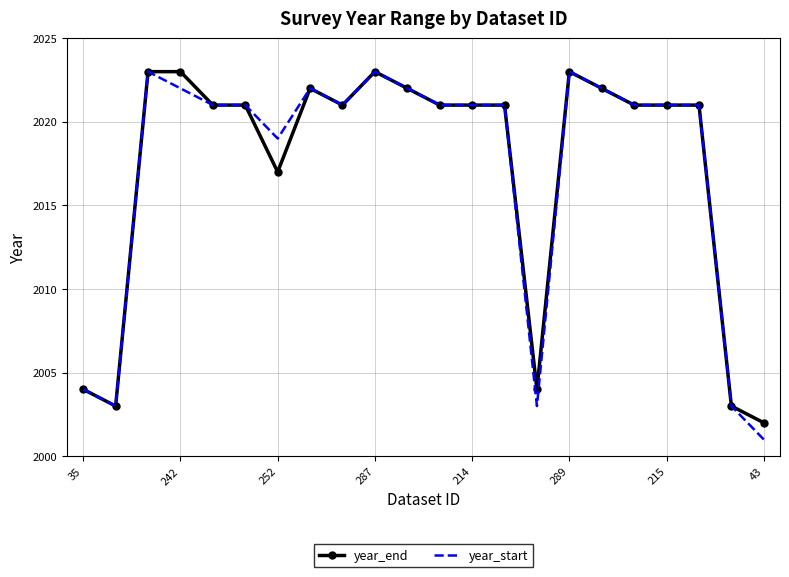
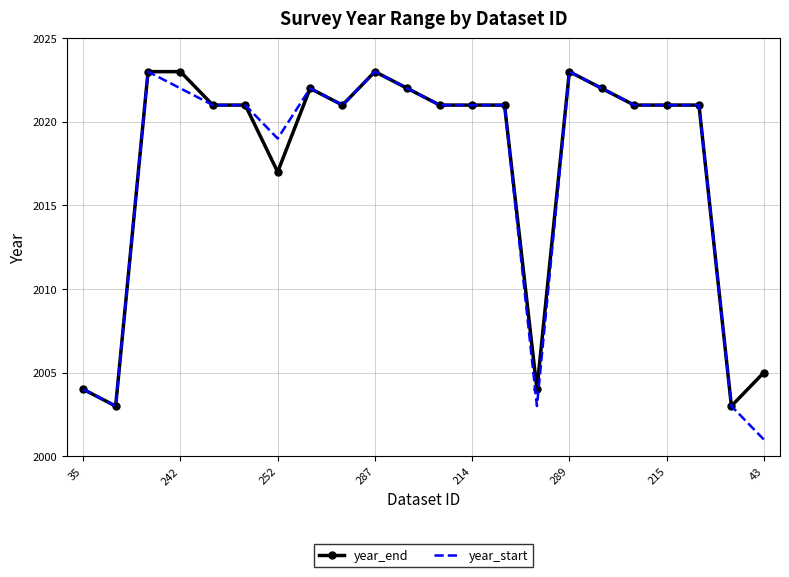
year_end, 43: 2002 -> 2005
